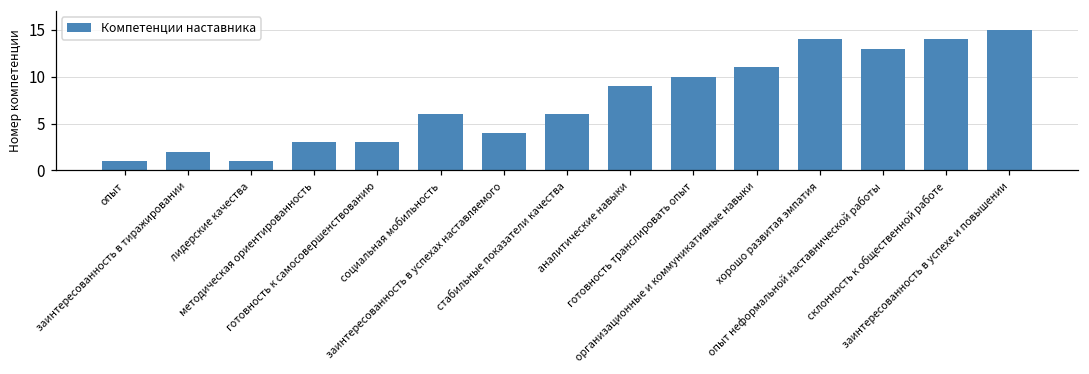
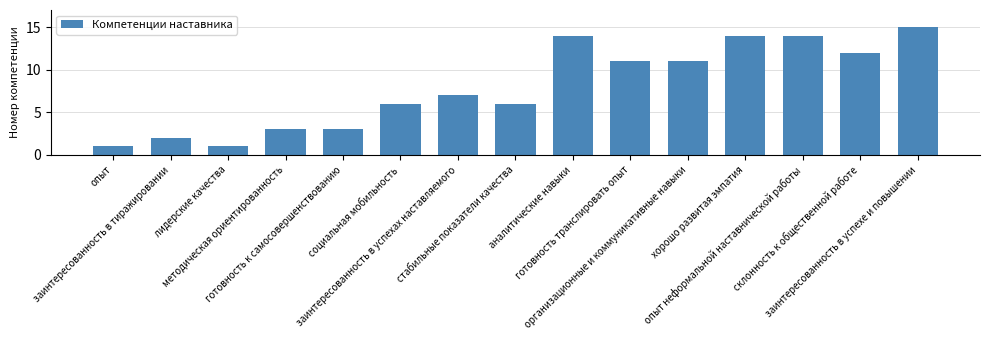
заинтересованность в успехах наставляемого: 4 -> 7
аналитические навыки: 9 -> 14
готовность транслировать опыт: 10 -> 11
опыт неформальной наставнической работы: 13 -> 14
склонность к общественной работе: 14 -> 12
